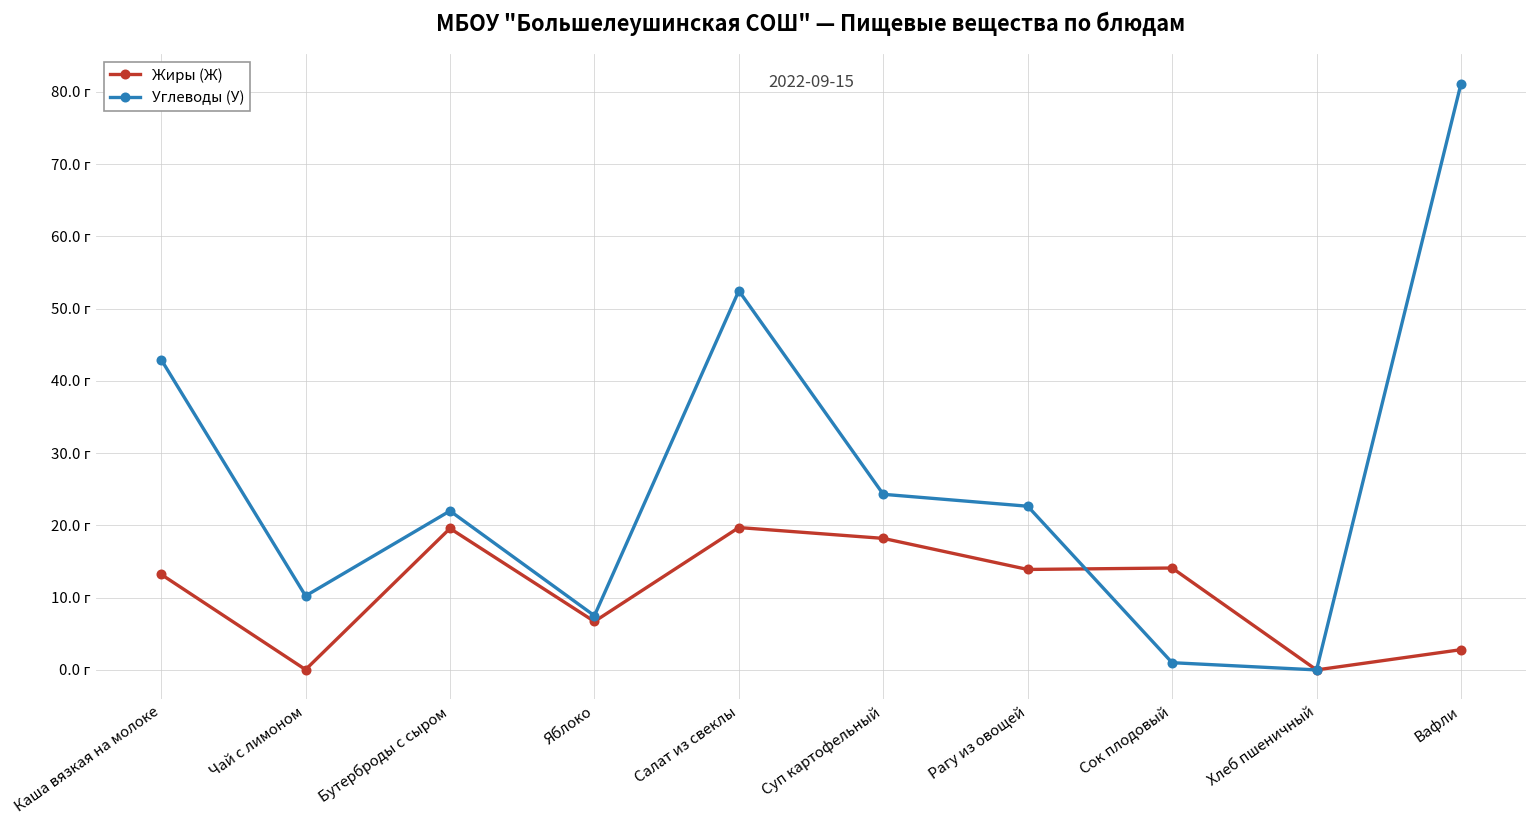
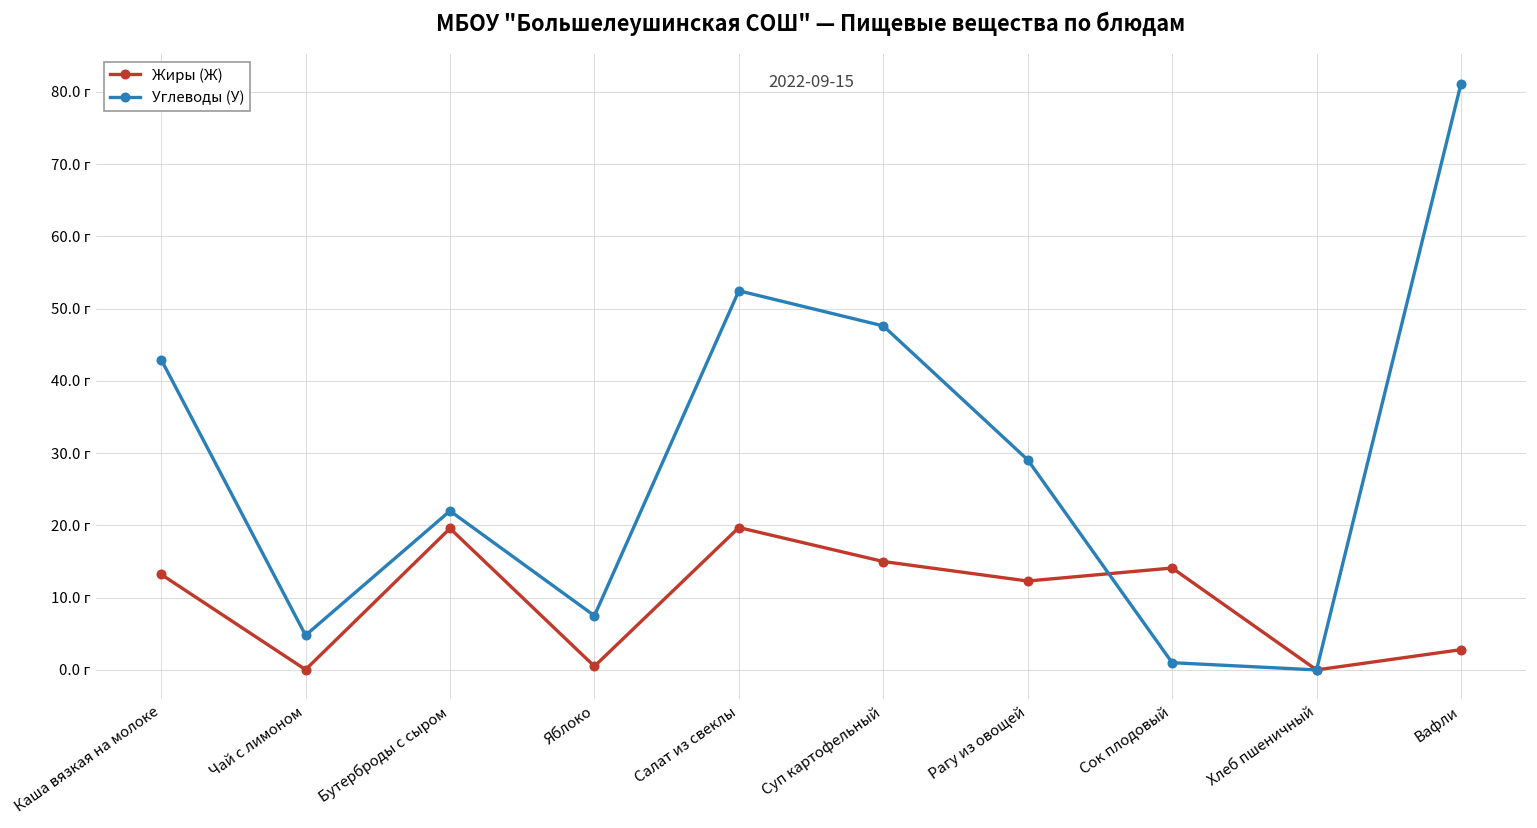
Углеводы (У), Чай с лимоном: 10 г -> 5 г
Жиры (Ж), Яблоко: 7 г -> 1 г
Жиры (Ж), Суп картофельный: 18 г -> 15 г
Углеводы (У), Суп картофельный: 24 г -> 48 г
Жиры (Ж), Рагу из овощей: 14 г -> 12 г
Углеводы (У), Рагу из овощей: 23 г -> 29 г
